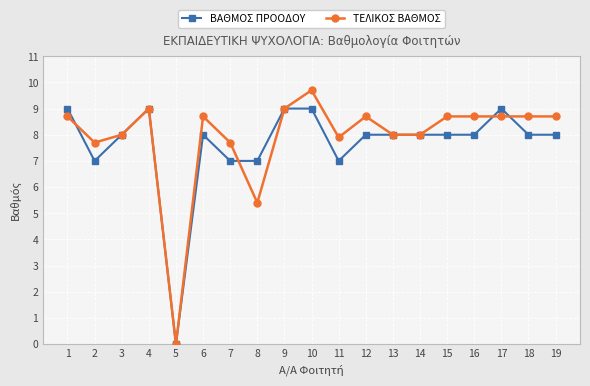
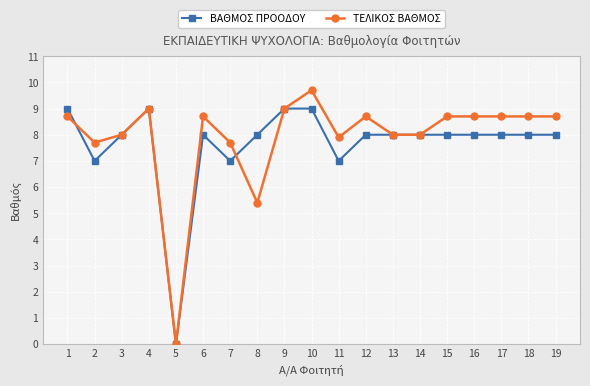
ΒΑΘΜΟΣ ΠΡΟΟΔΟΥ, 8: 7 -> 8
ΒΑΘΜΟΣ ΠΡΟΟΔΟΥ, 17: 9 -> 8
